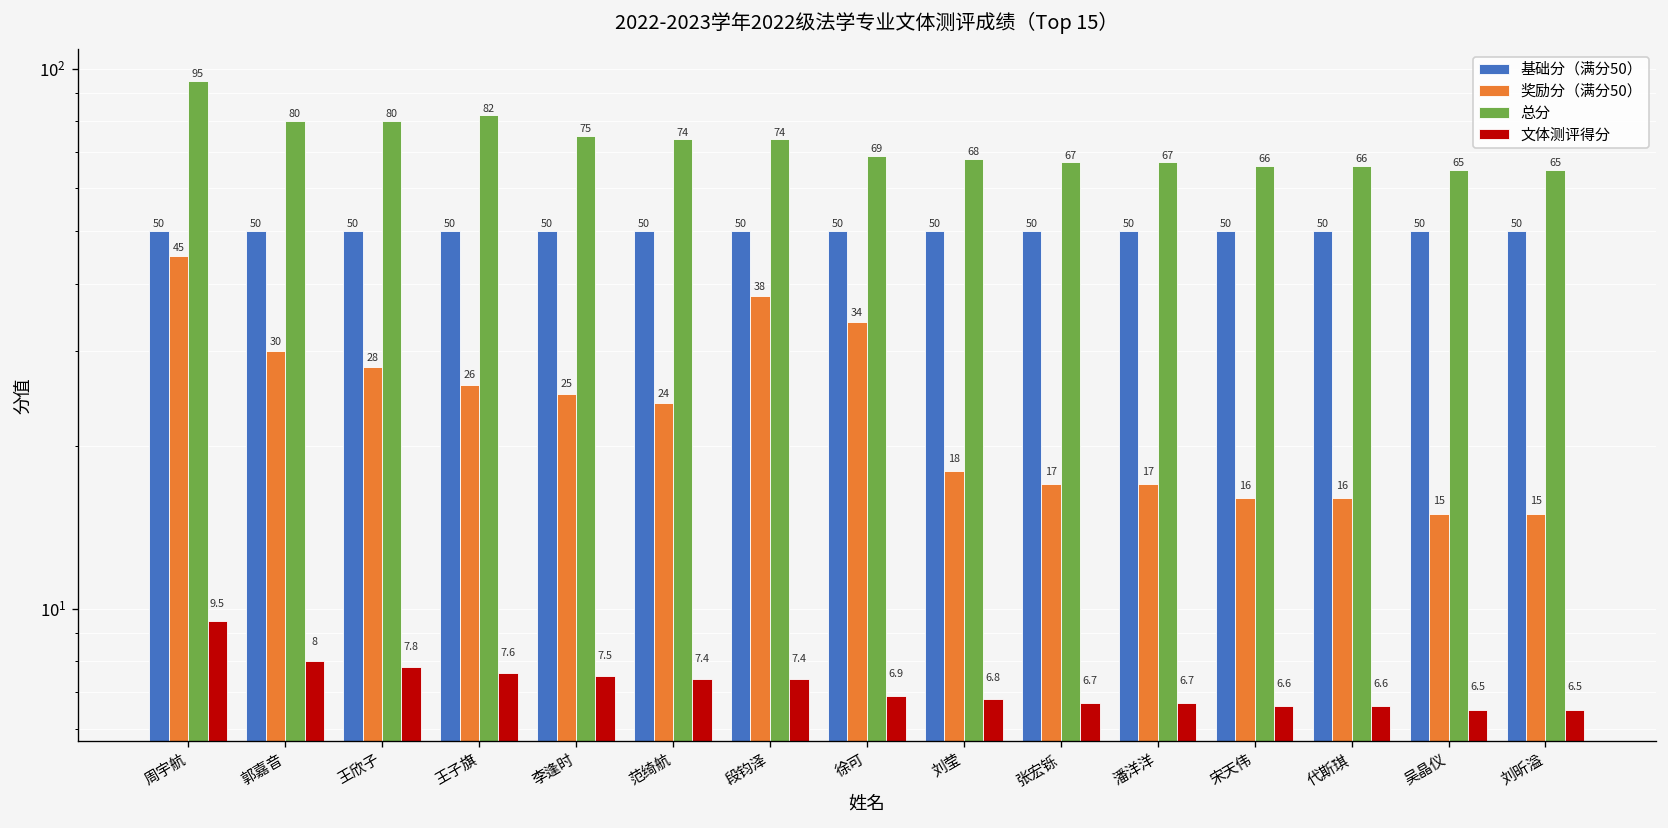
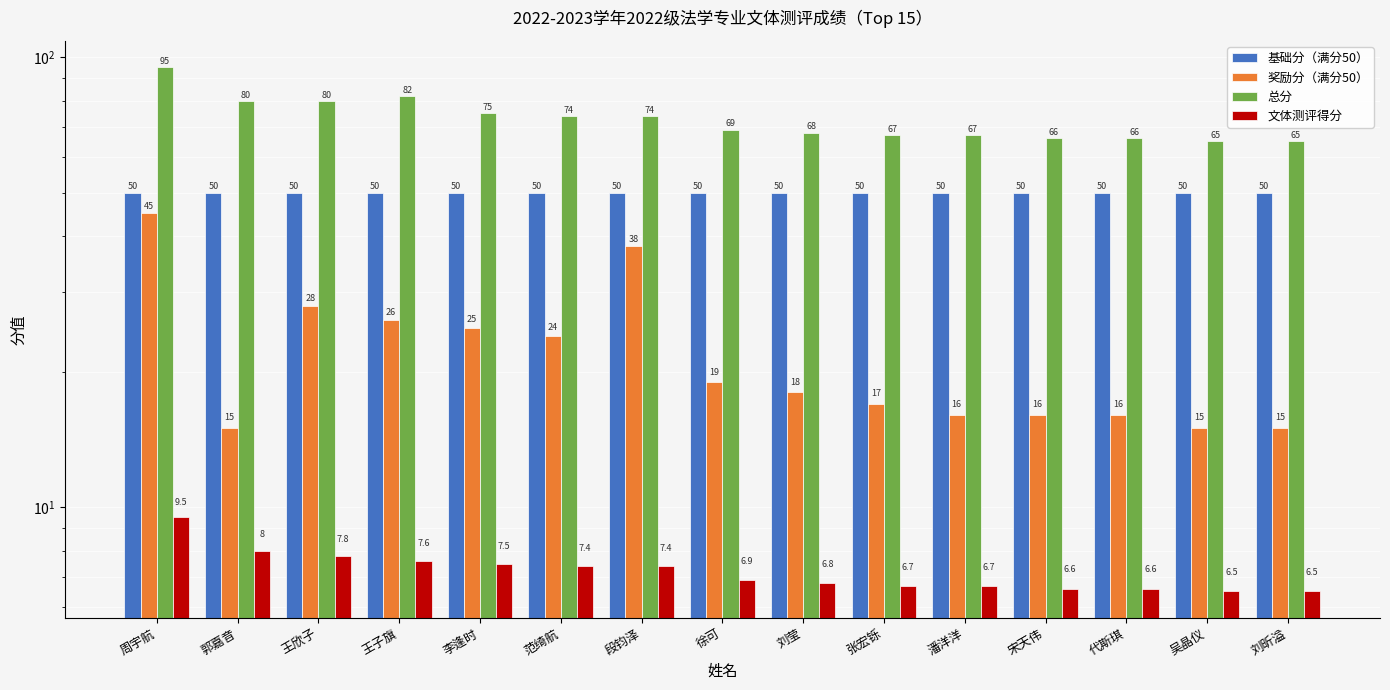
奖励分（满分50）, 郭嘉音: 30 -> 15
奖励分（满分50）, 徐可: 34 -> 19
奖励分（满分50）, 潘洋洋: 17 -> 16
